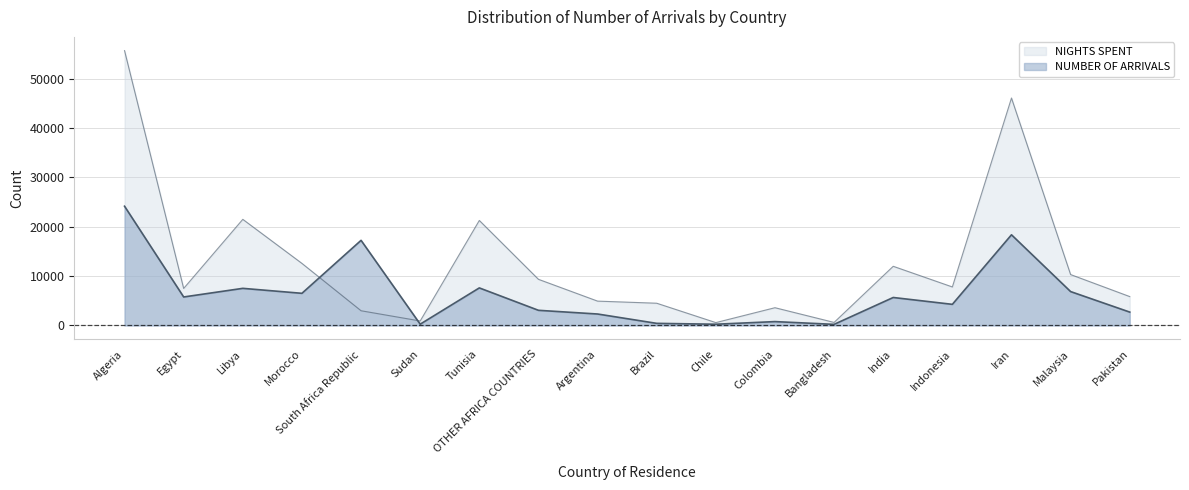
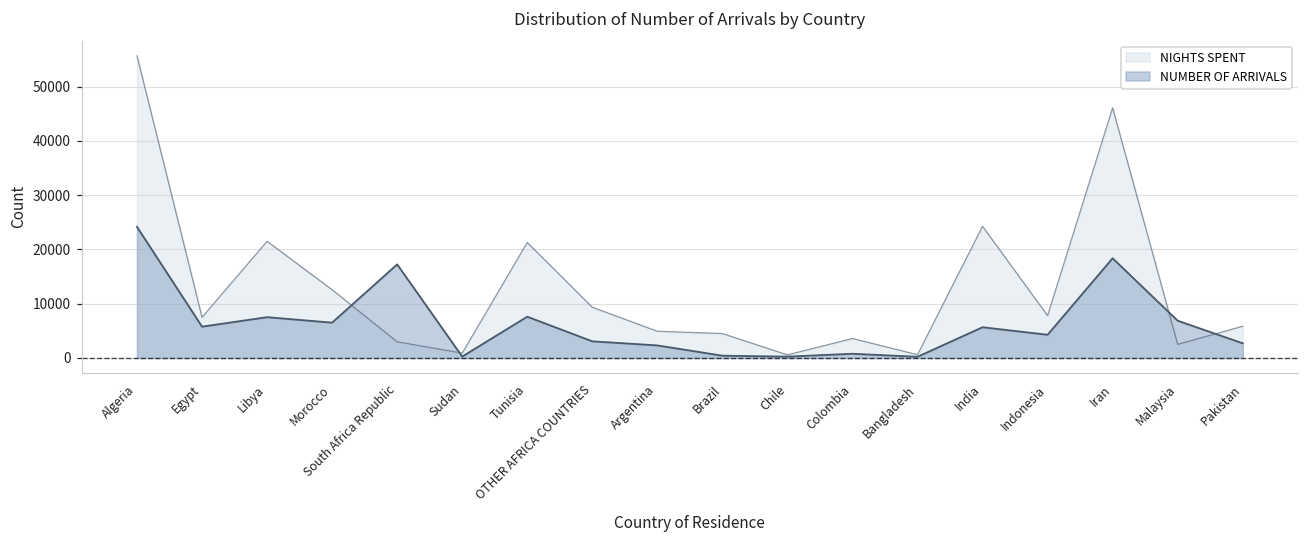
NIGHTS SPENT, India: 12000 -> 24000
NIGHTS SPENT, Malaysia: 10000 -> 3000
